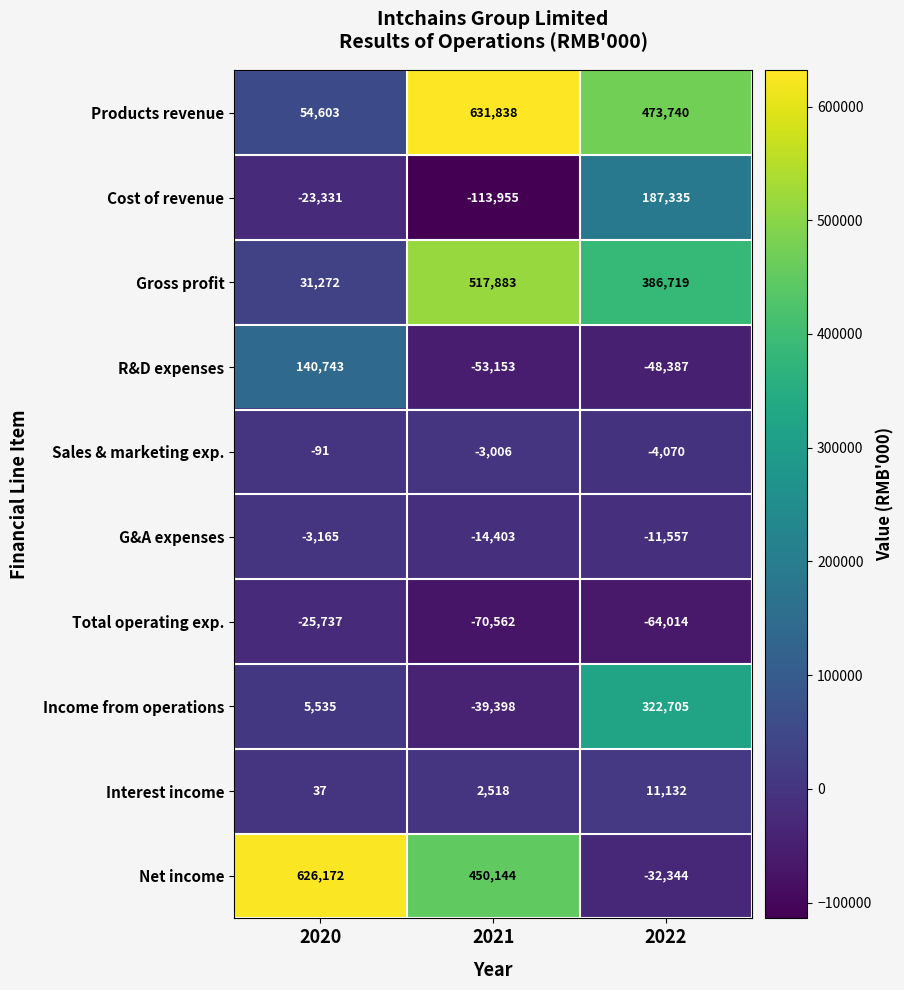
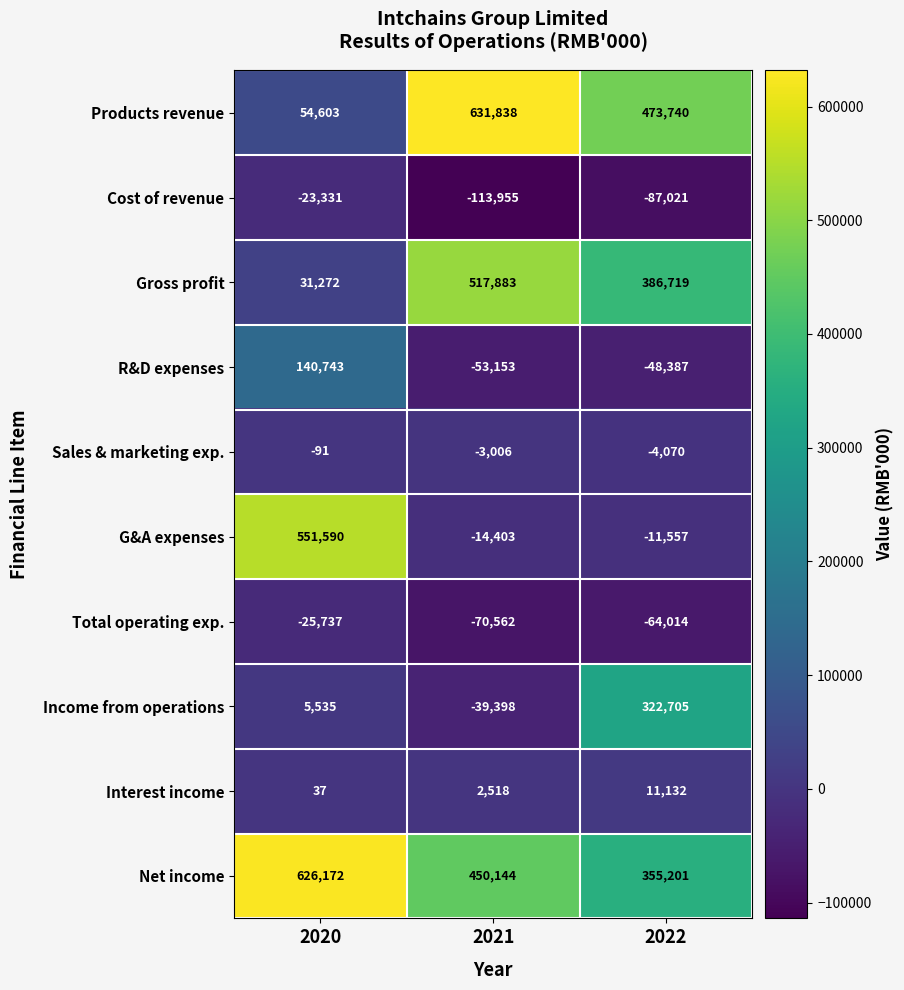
Cost of revenue, 2022: 187,335 -> -87,021
G&A expenses, 2020: -3,165 -> 551,590
Net income, 2022: -32,344 -> 355,201
